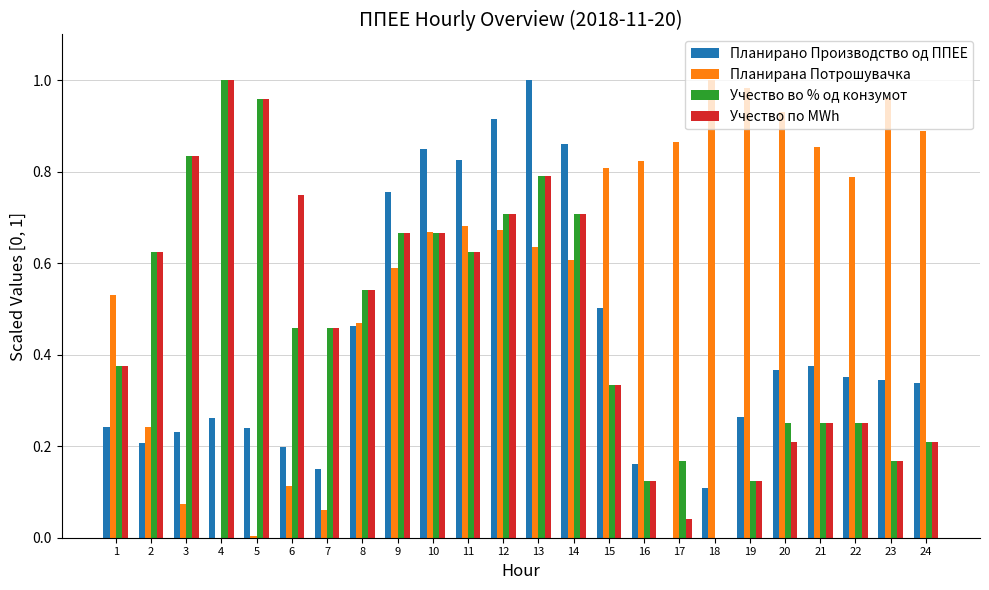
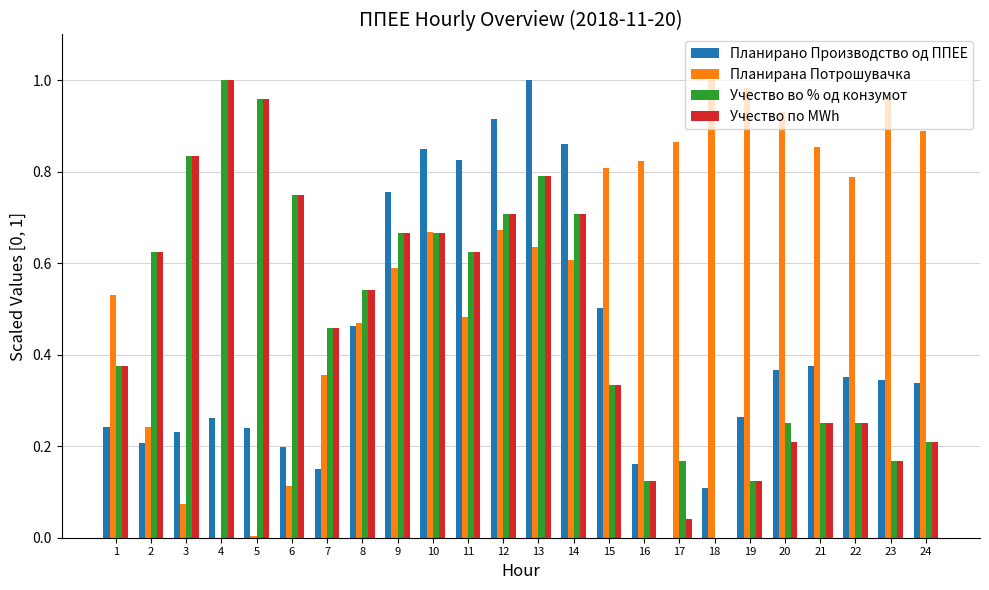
Учество во % од конзумот, 6: 0.46 -> 0.75
Планирана Потрошувачка, 7: 0.06 -> 0.36
Планирана Потрошувачка, 11: 0.68 -> 0.48
